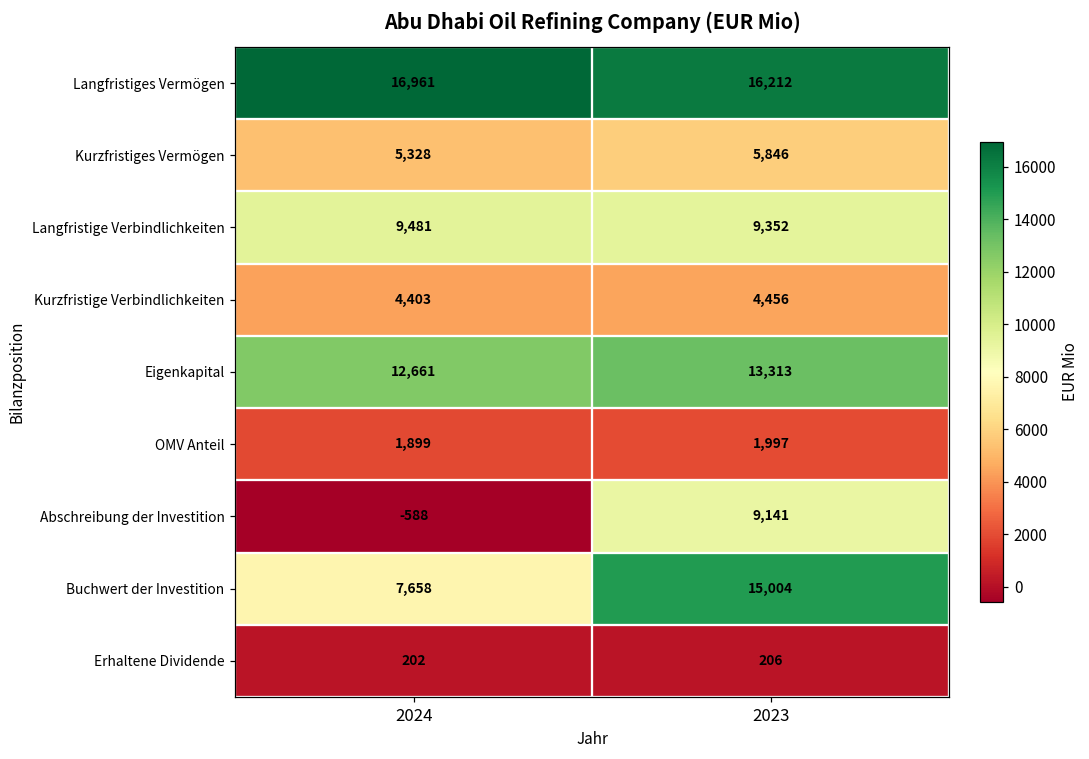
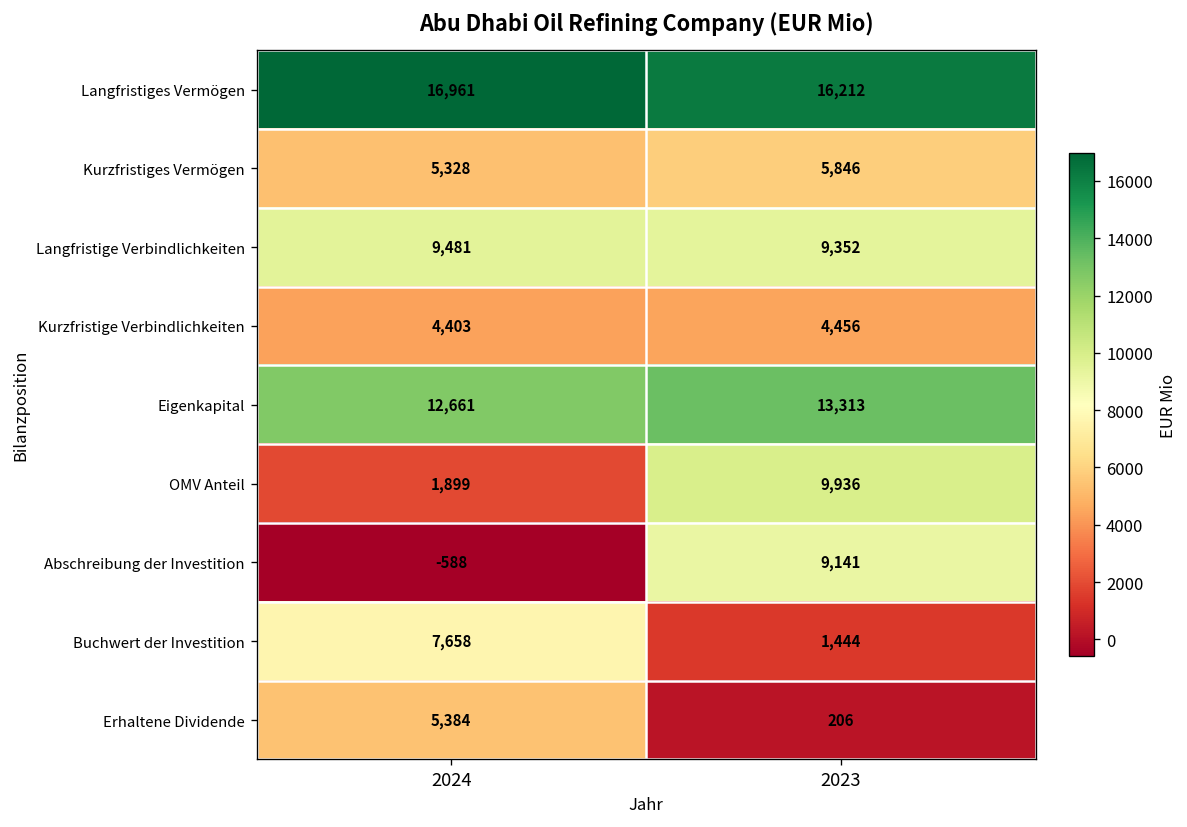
OMV Anteil, 2023: 1,997 -> 9,936
Buchwert der Investition, 2023: 15,004 -> 1,444
Erhaltene Dividende, 2024: 202 -> 5,384
